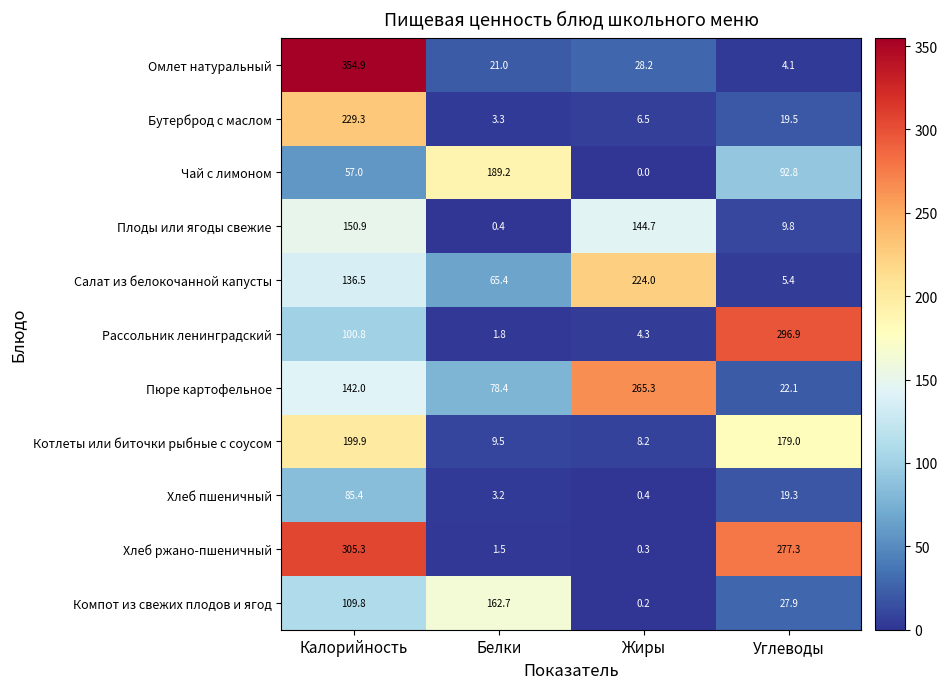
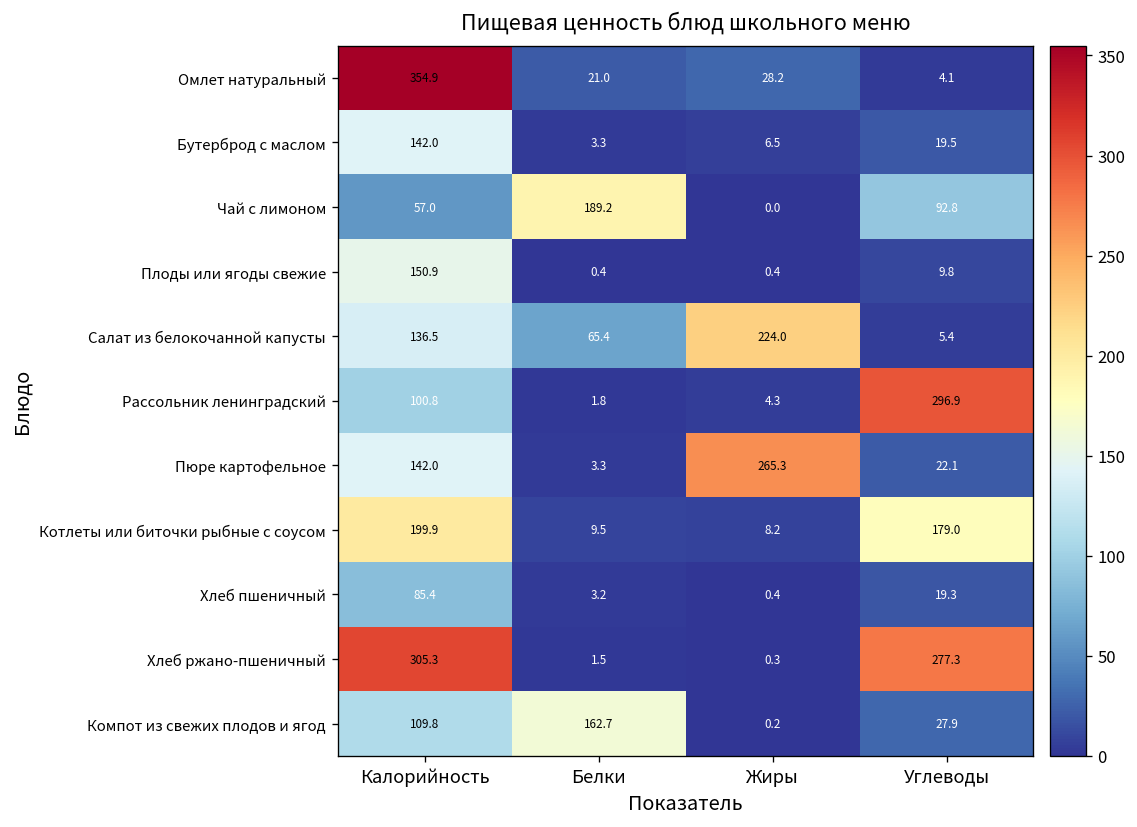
Бутерброд с маслом, Калорийность: 229.3 -> 142.0
Плоды или ягоды свежие, Жиры: 144.7 -> 0.4
Пюре картофельное, Белки: 78.4 -> 3.3
